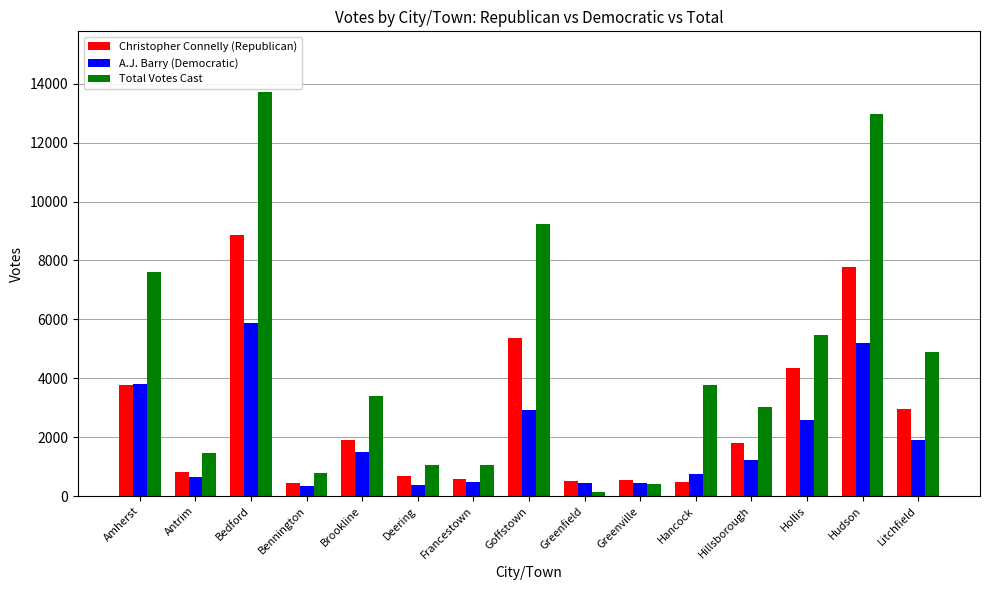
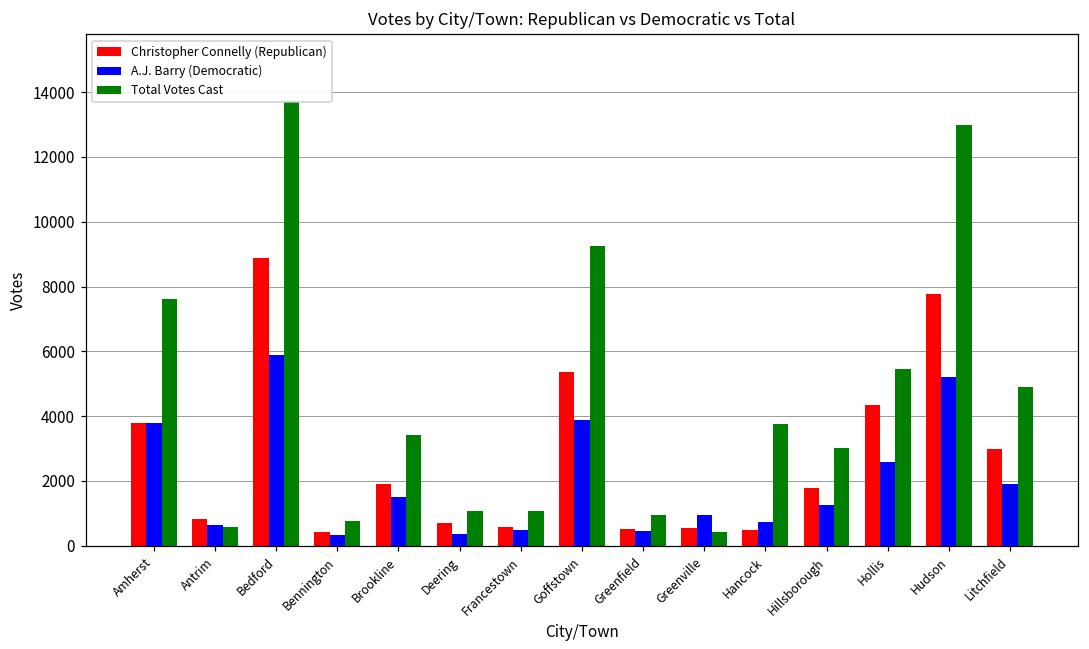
Total Votes Cast, Antrim: 1500 -> 600
A.J. Barry (Democratic), Goffstown: 2900 -> 3900
Total Votes Cast, Greenfield: 100 -> 1000
A.J. Barry (Democratic), Greenville: 400 -> 1000
